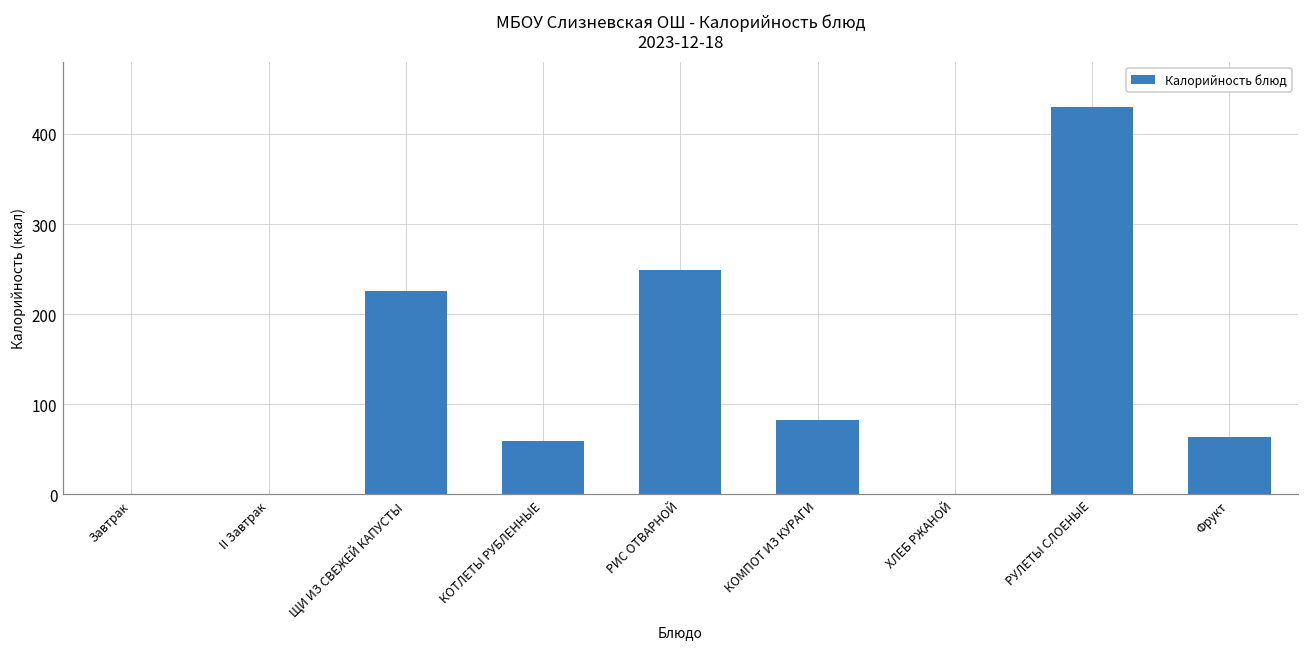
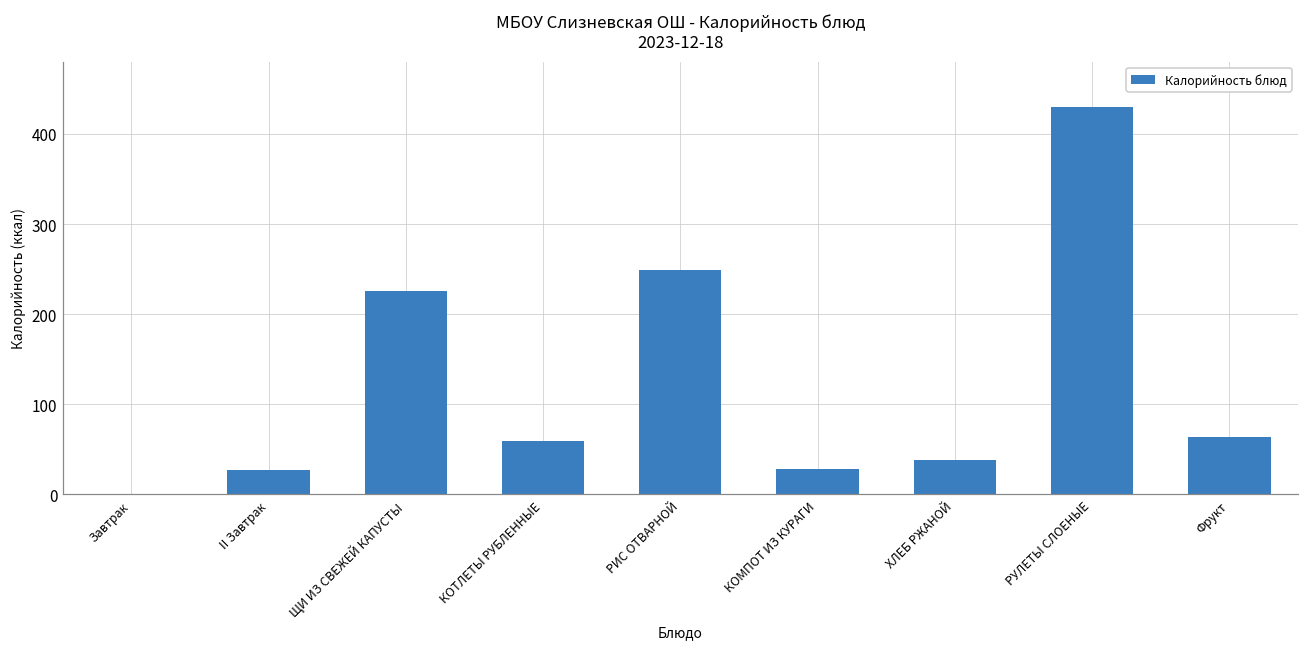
II Завтрак: 0 -> 30
КОМПОТ ИЗ КУРАГИ: 80 -> 30
ХЛЕБ РЖАНОЙ: 0 -> 40
